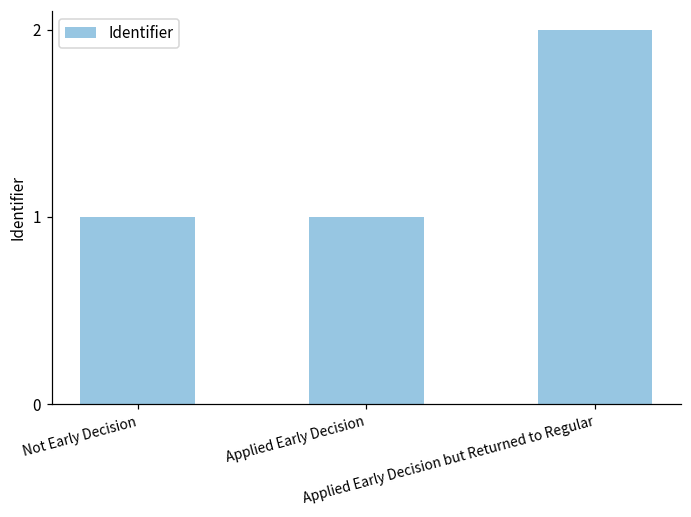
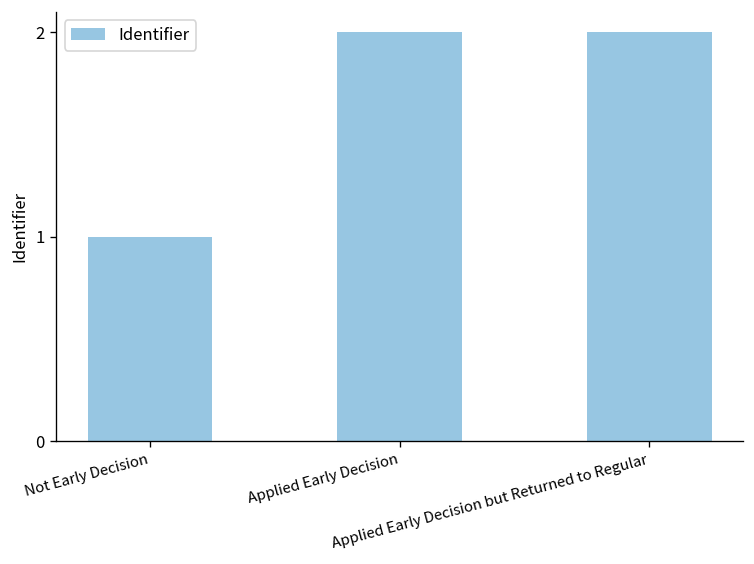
Applied Early Decision: 1 -> 2
